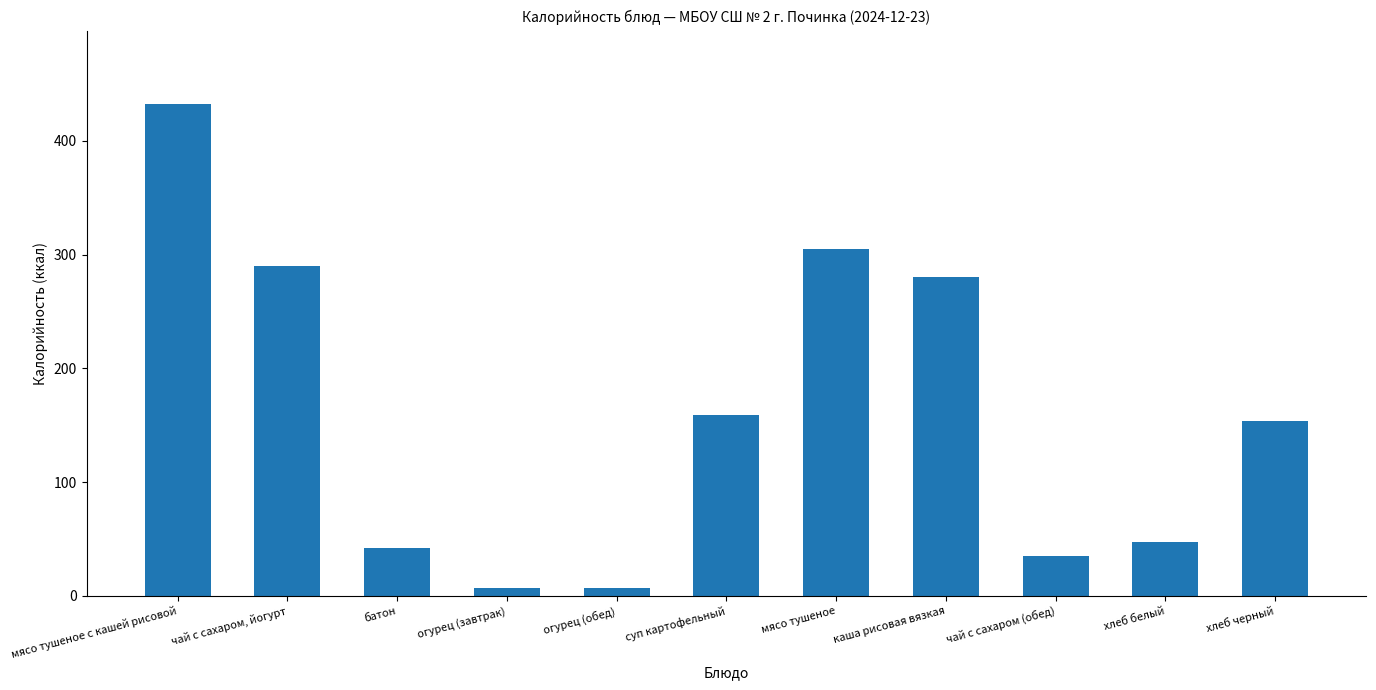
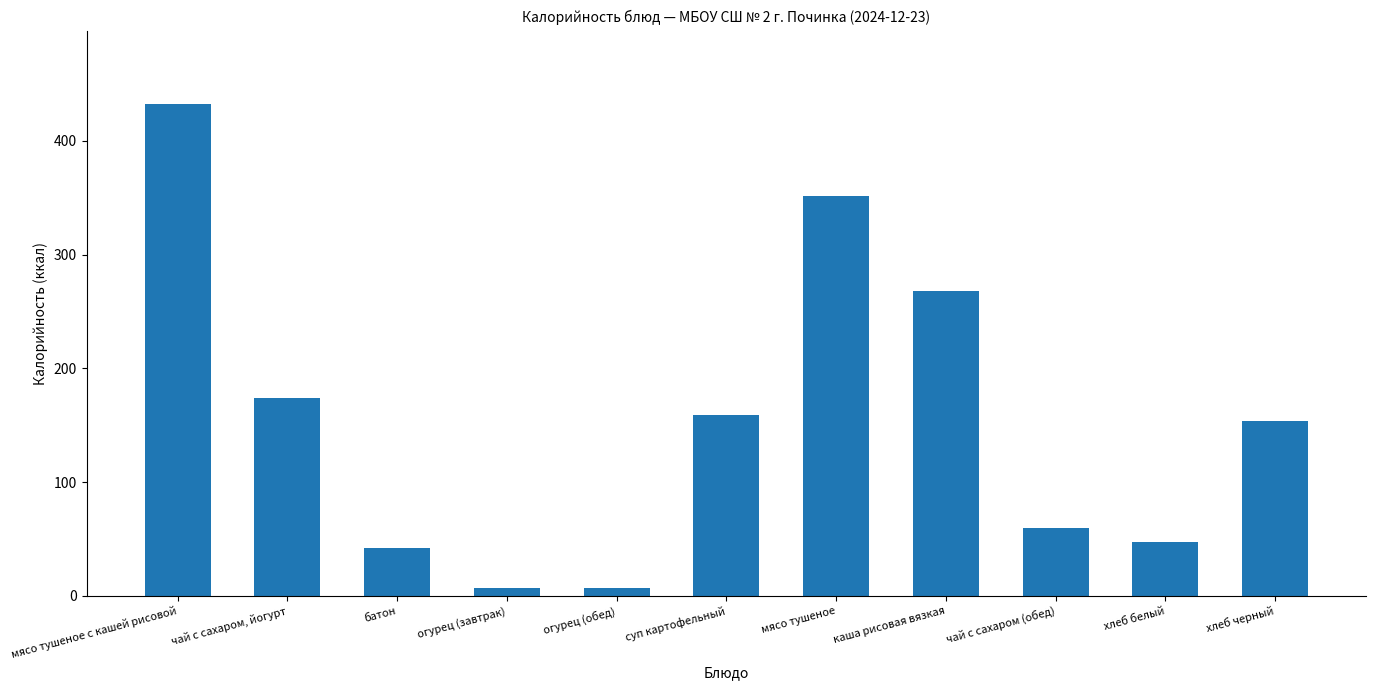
чай с сахаром, йогурт: 290 -> 174
мясо тушеное: 305 -> 351
каша рисовая вязкая: 280 -> 268
чай с сахаром (обед): 35 -> 60
